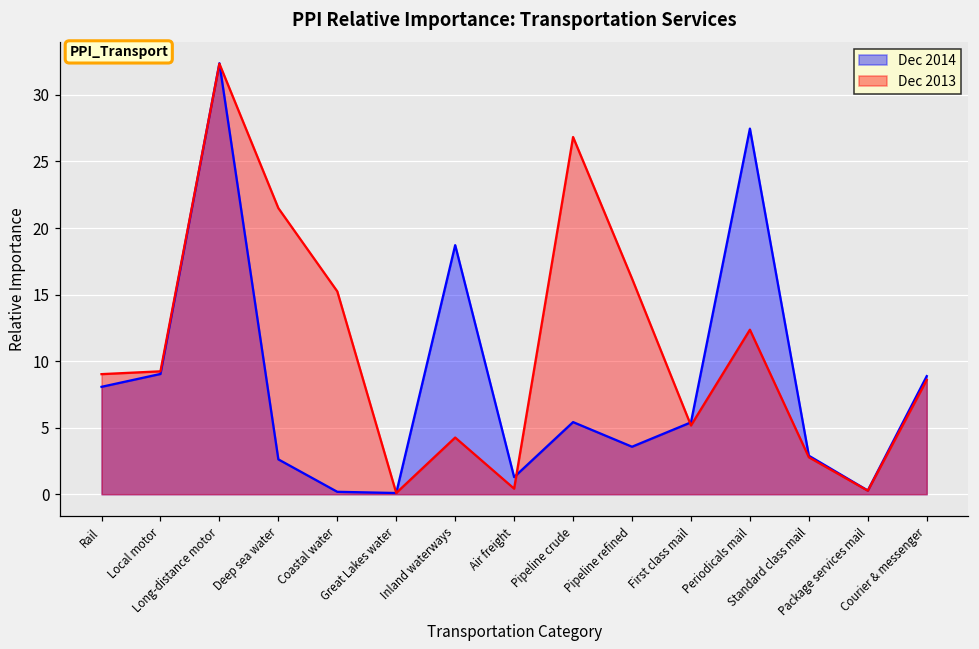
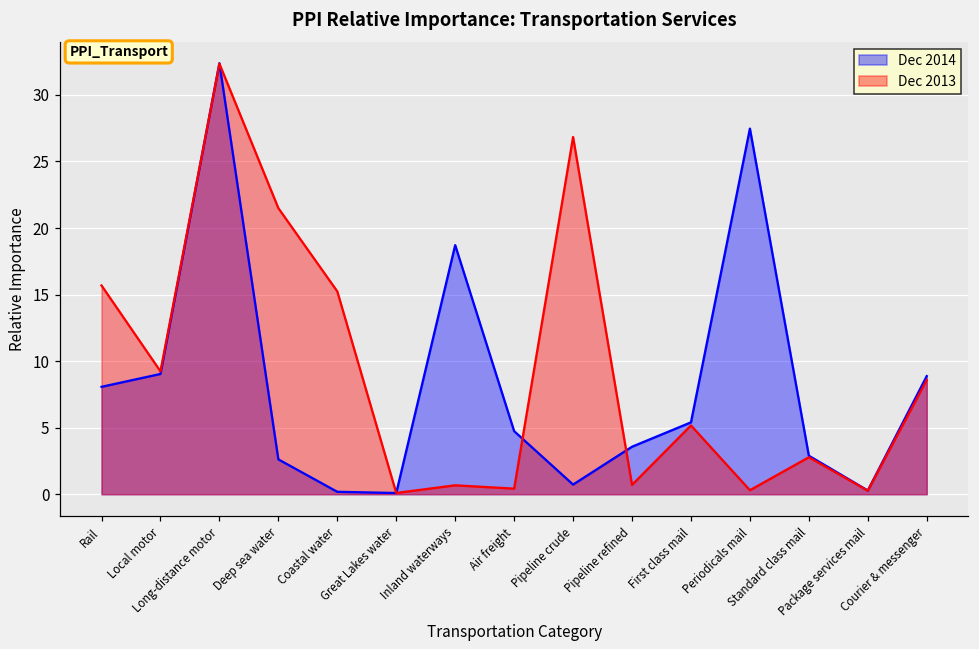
Dec 2013, Rail: 9.0 -> 15.7
Dec 2013, Inland waterways: 4.3 -> 0.7
Dec 2014, Air freight: 1.3 -> 4.7
Dec 2014, Pipeline crude: 5.4 -> 0.7
Dec 2013, Pipeline refined: 16.2 -> 0.7
Dec 2013, Periodicals mail: 12.4 -> 0.3
